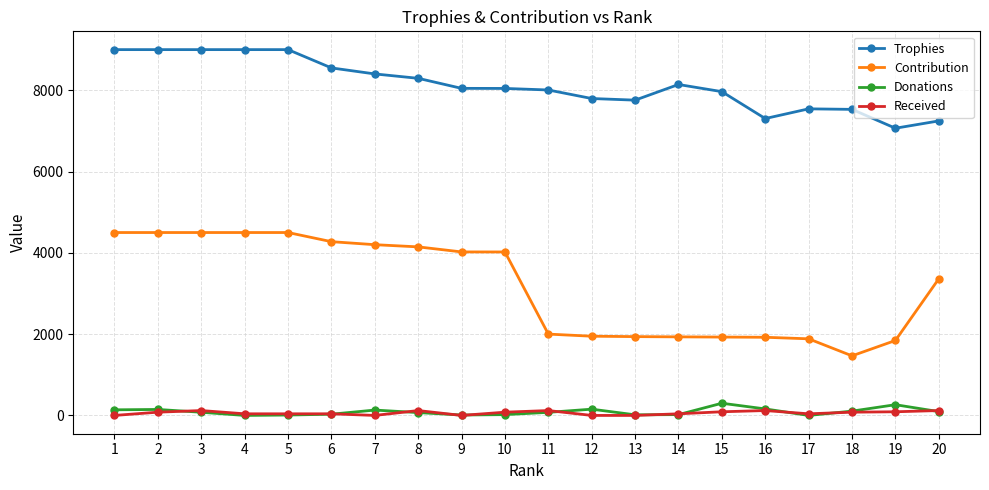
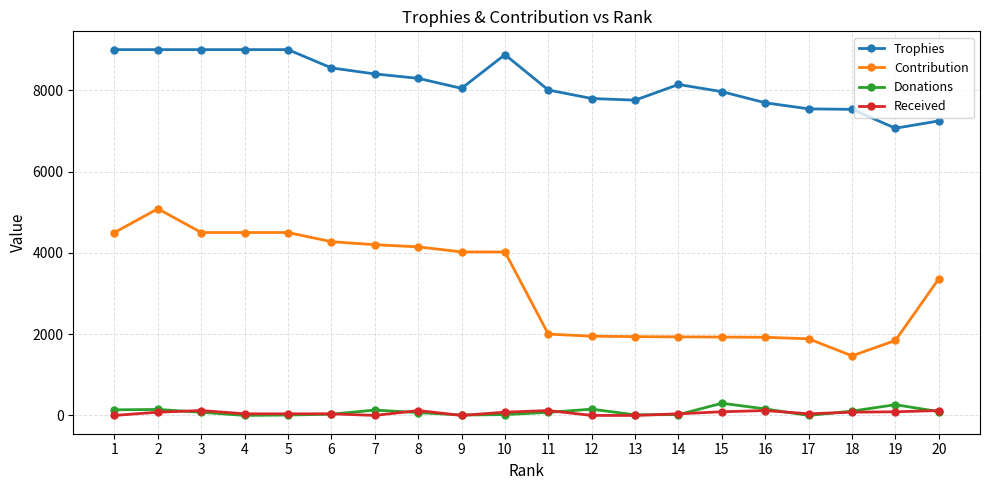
Contribution, 2: 4500 -> 5100
Trophies, 10: 8000 -> 8900
Trophies, 16: 7300 -> 7700
